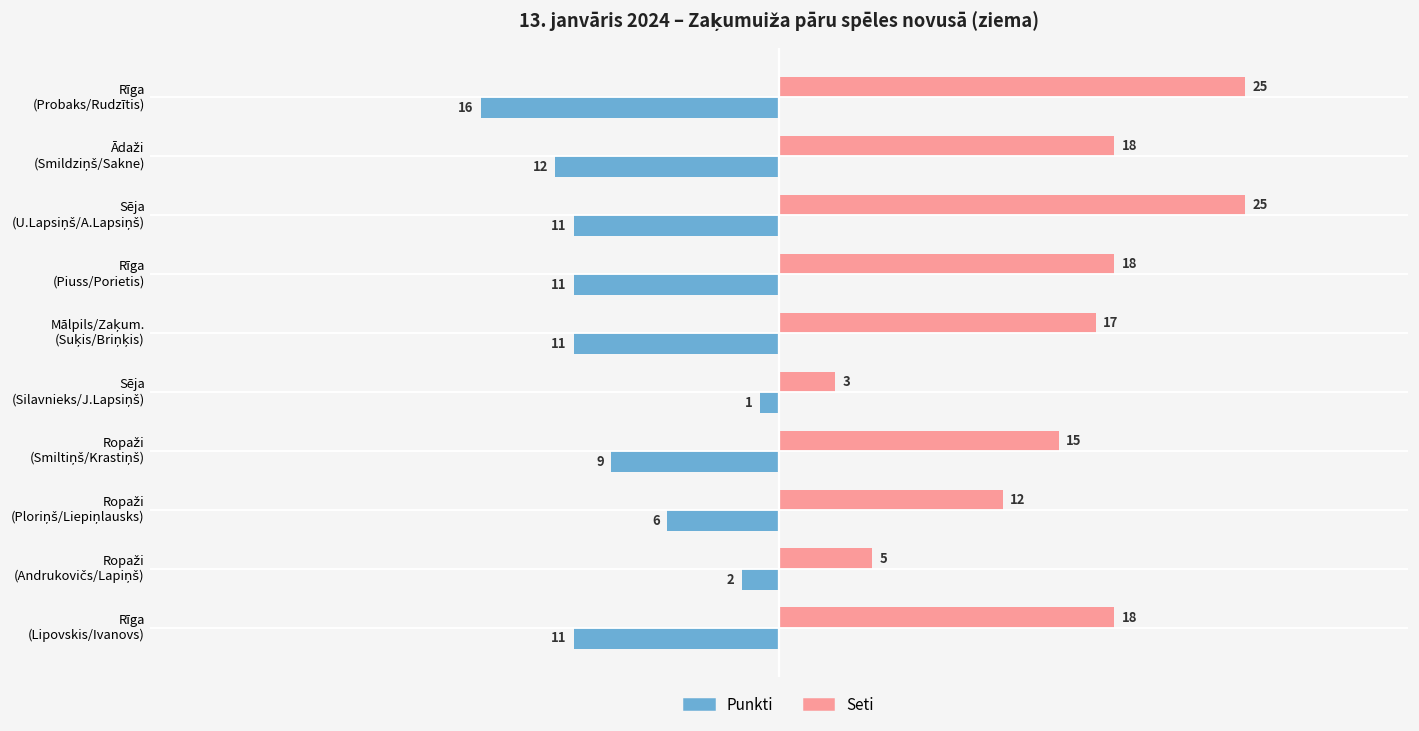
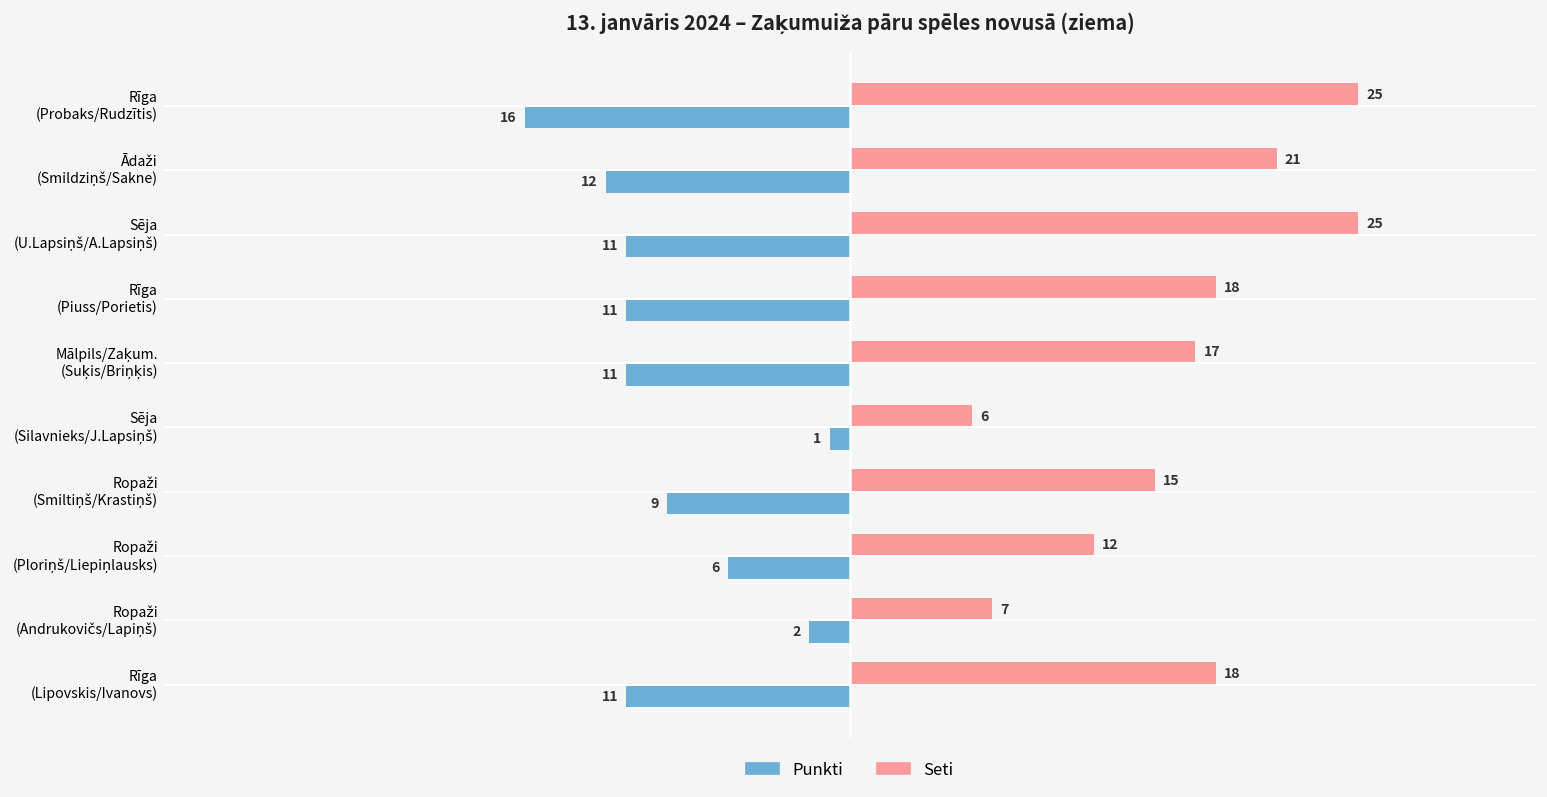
Seti, Ādaži (Smildziņš/Sakne): 18 -> 21
Seti, Sēja (Silavnieks/J.Lapsiņš): 3 -> 6
Seti, Ropaži (Andrukovičs/Lapiņš): 5 -> 7
